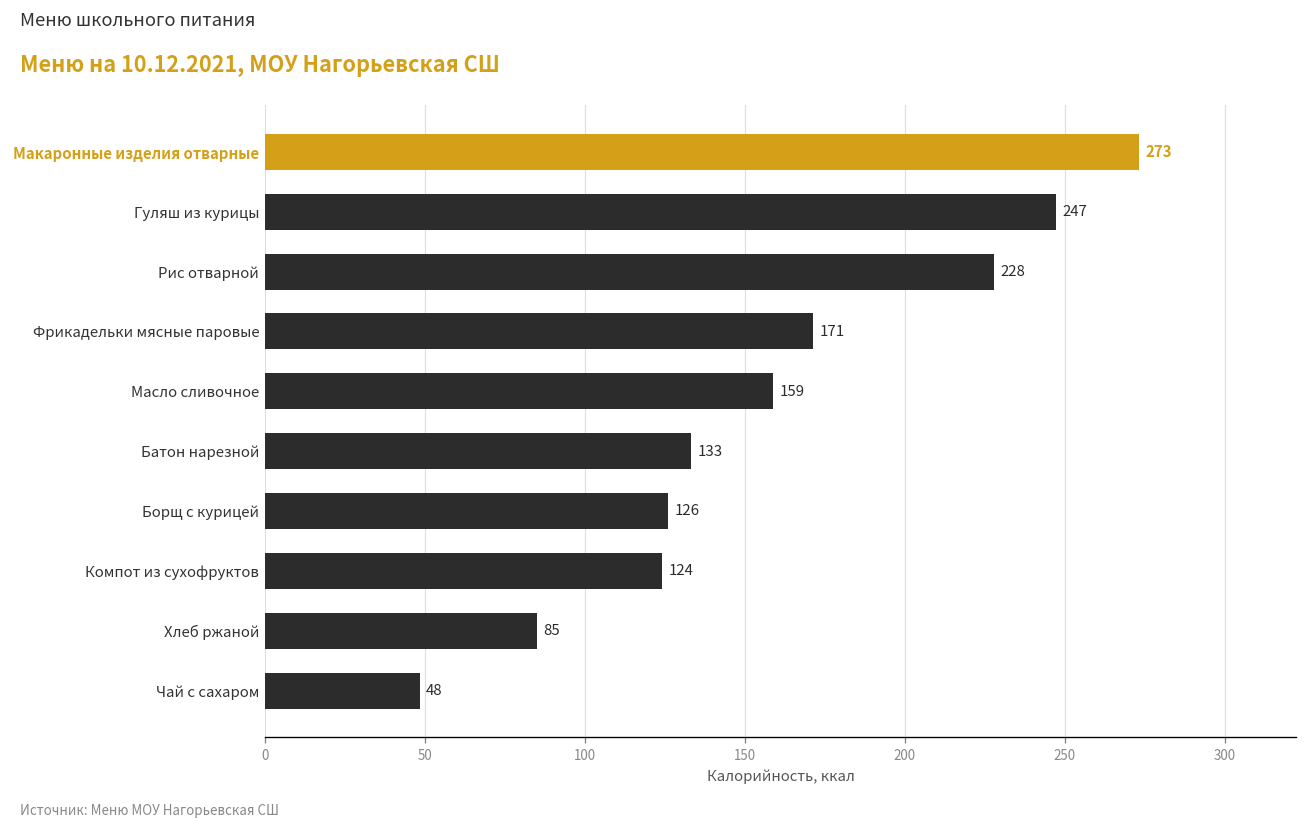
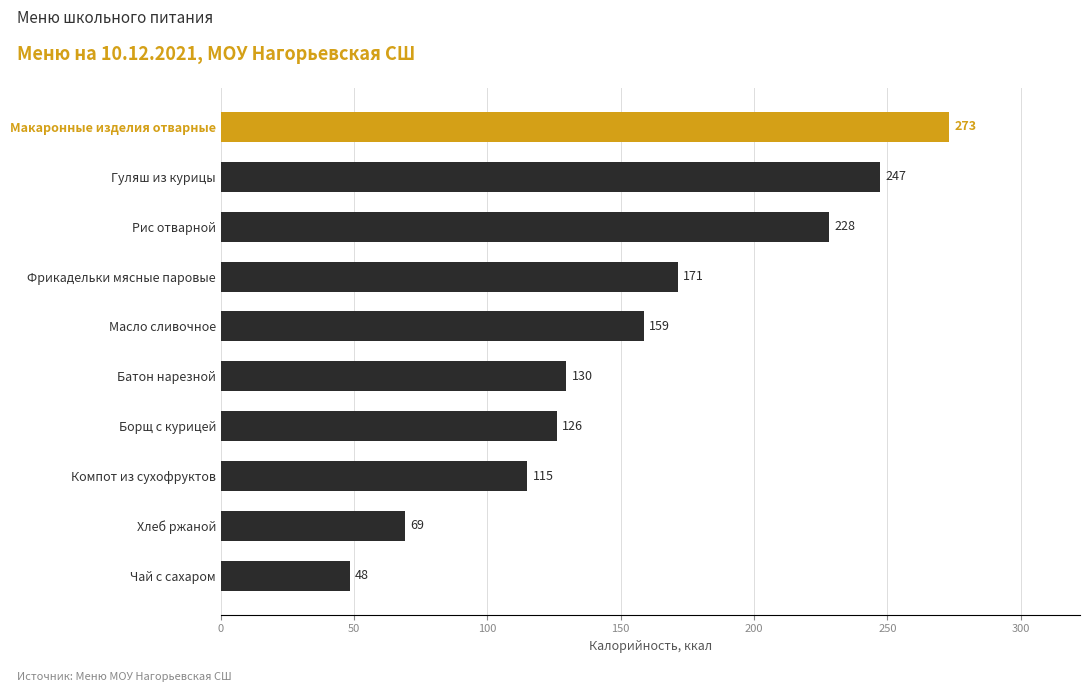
Батон нарезной: 133 -> 130
Компот из сухофруктов: 124 -> 115
Хлеб ржаной: 85 -> 69
